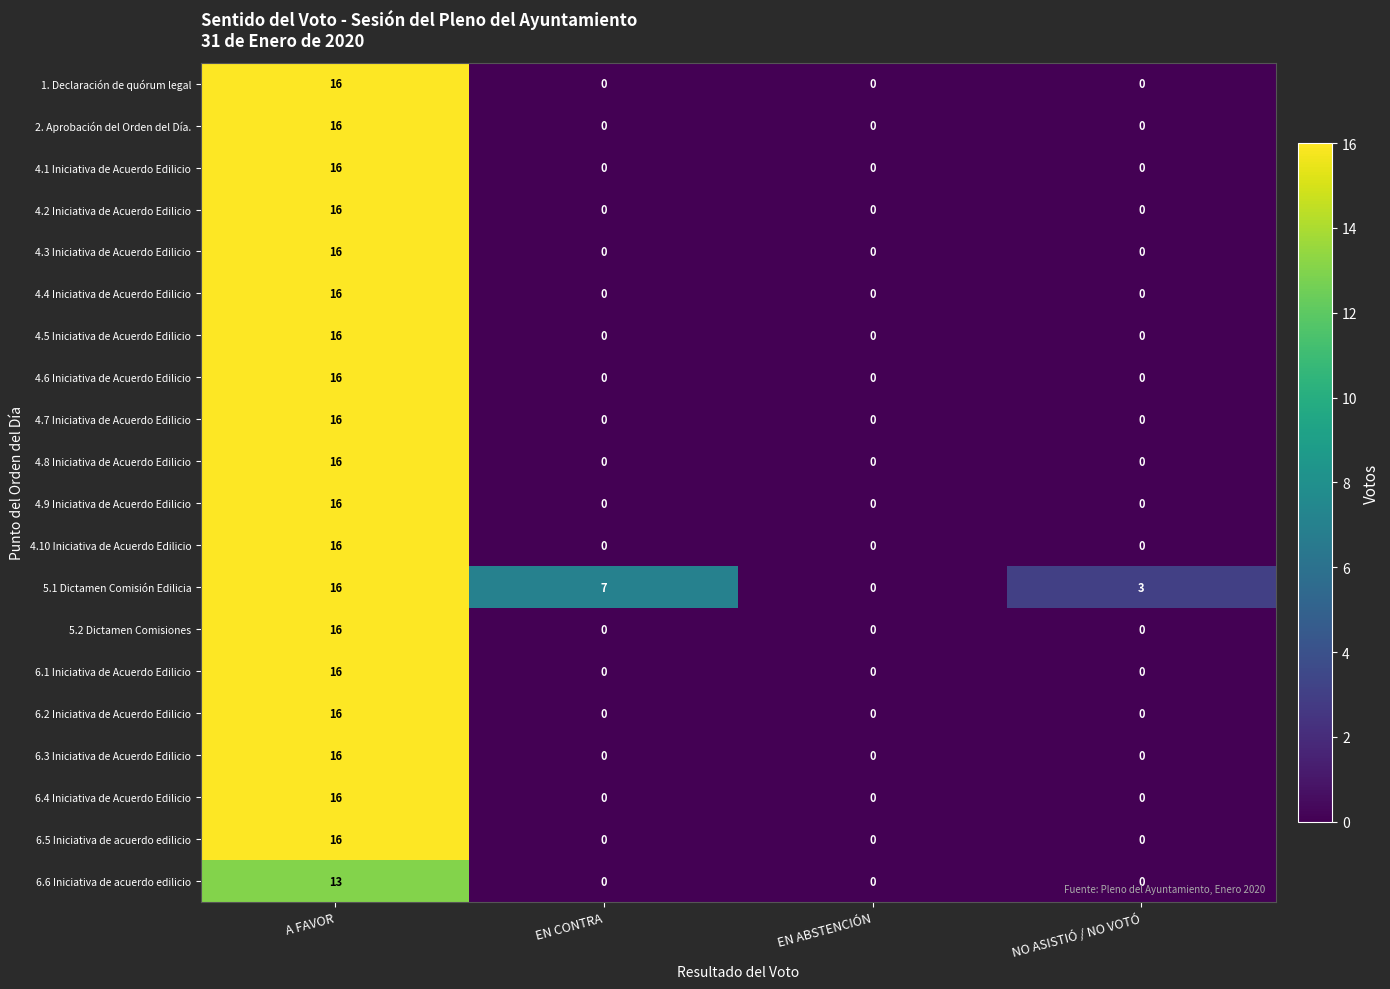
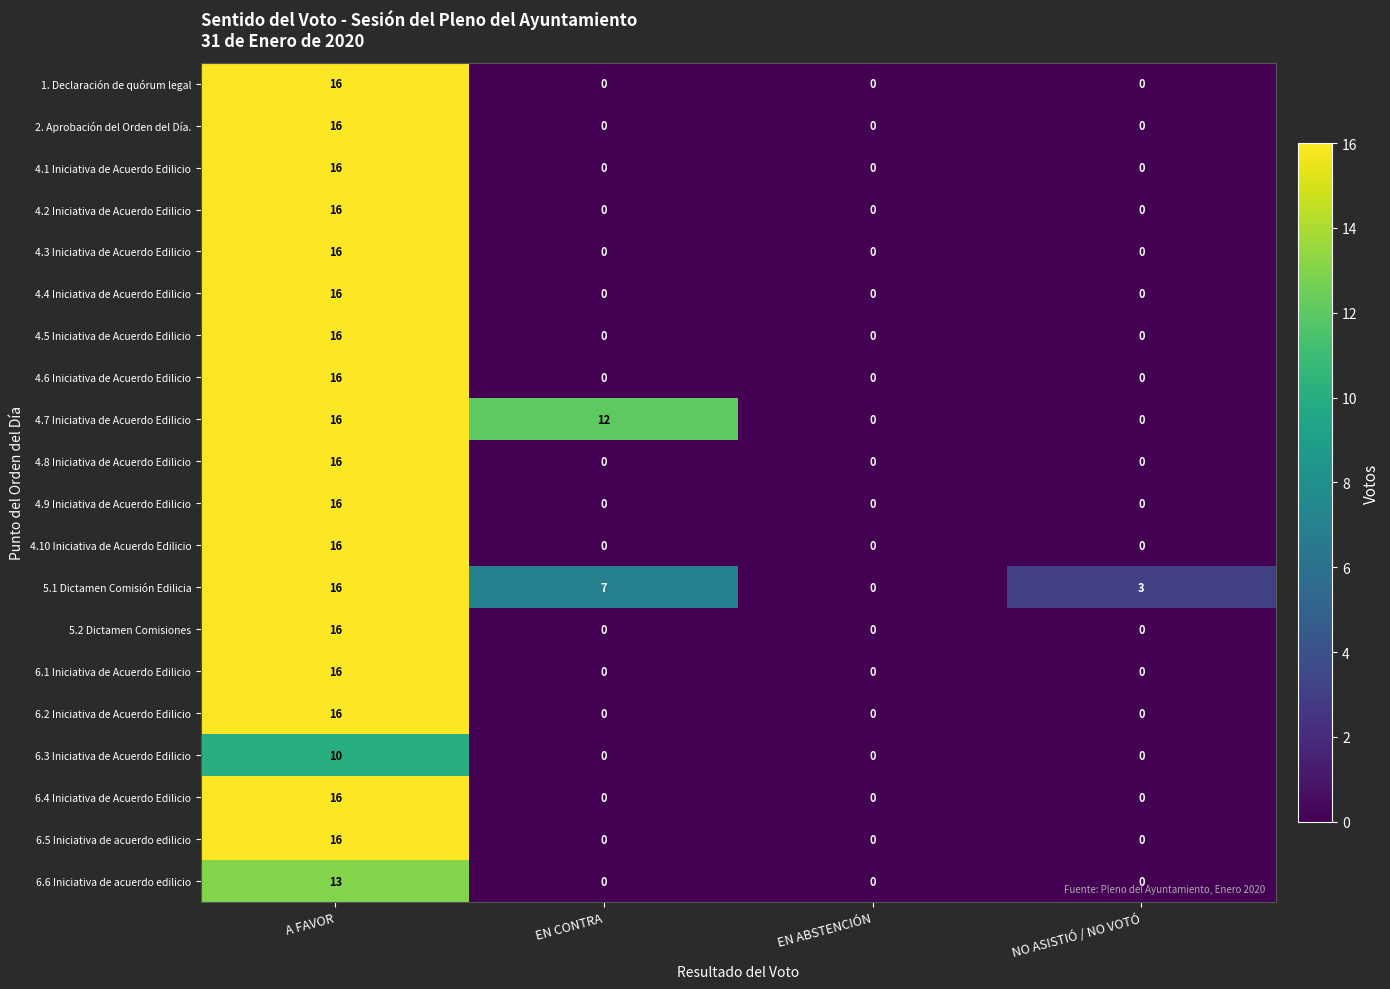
4.7 Iniciativa de Acuerdo Edilicio, EN CONTRA: 0 -> 12
6.3 Iniciativa de Acuerdo Edilicio, A FAVOR: 16 -> 10
